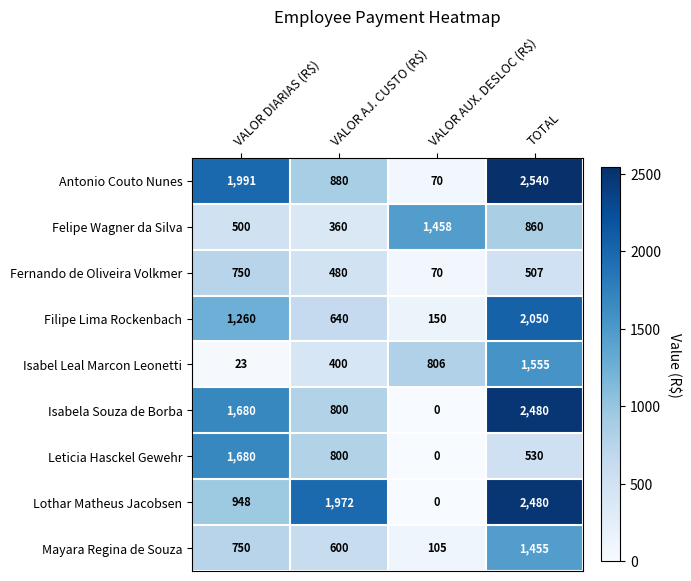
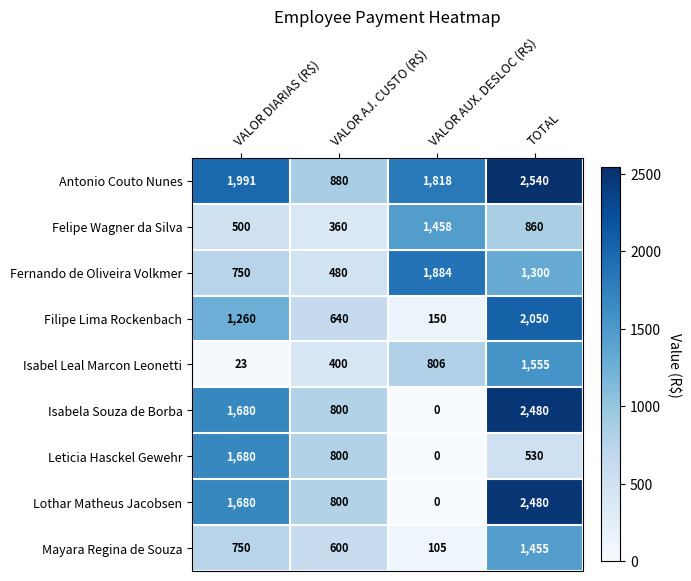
Antonio Couto Nunes, VALOR AUX. DESLOC (R$): 70 -> 1,818
Fernando de Oliveira Volkmer, VALOR AUX. DESLOC (R$): 70 -> 1,884
Fernando de Oliveira Volkmer, TOTAL: 507 -> 1,300
Lothar Matheus Jacobsen, VALOR DIARIAS (R$): 948 -> 1,680
Lothar Matheus Jacobsen, VALOR AJ. CUSTO (R$): 1,972 -> 800
